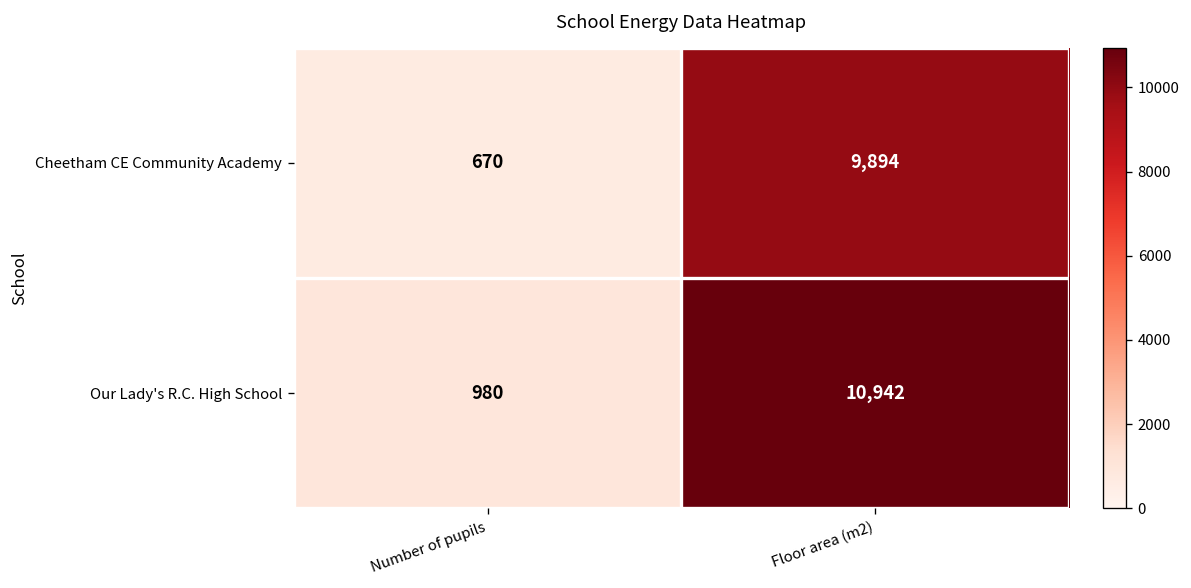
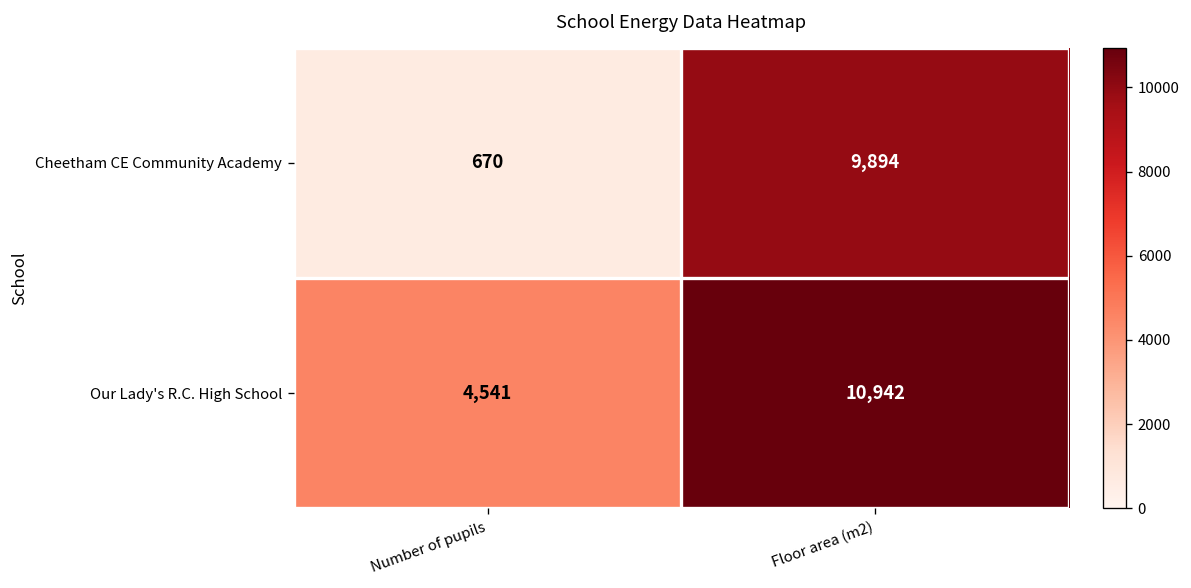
Our Lady's R.C. High School, Number of pupils: 980 -> 4,541
